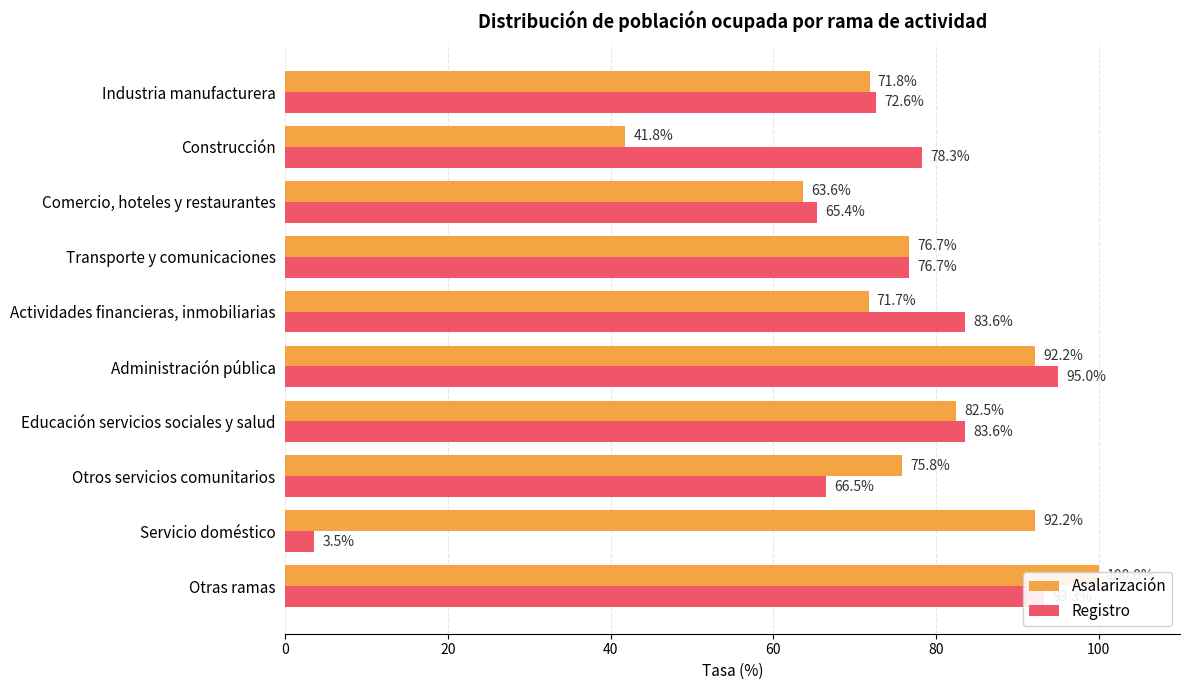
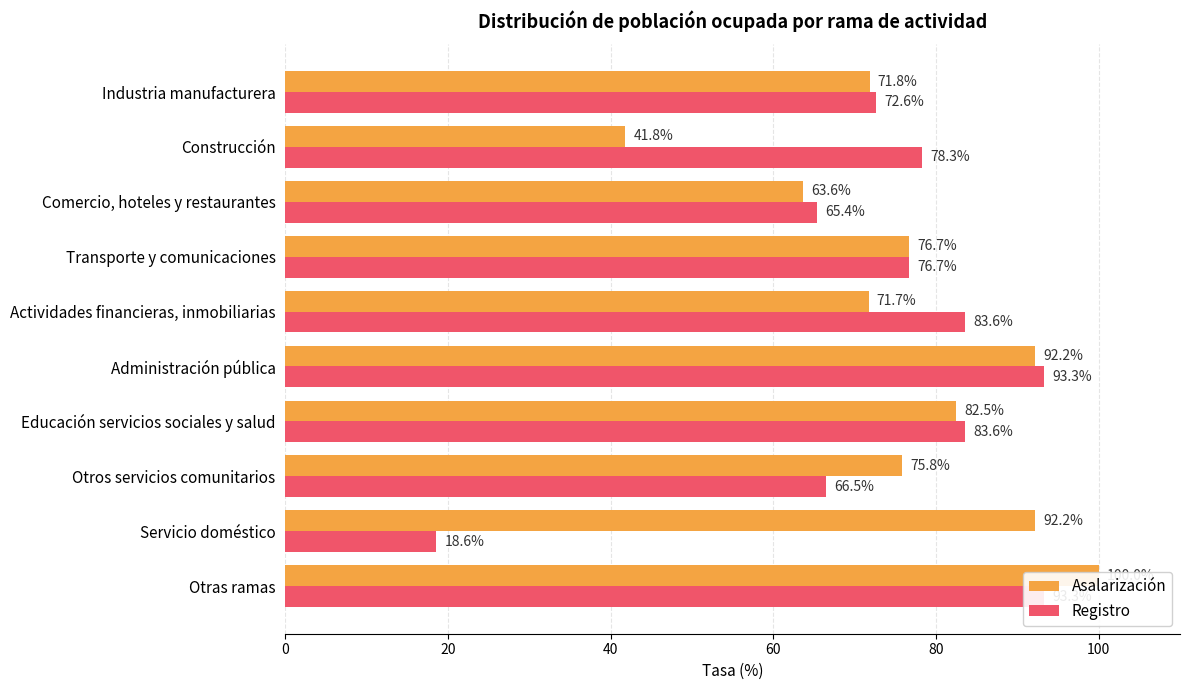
Registro, Administración pública: 95.0% -> 93.3%
Registro, Servicio doméstico: 3.5% -> 18.6%
